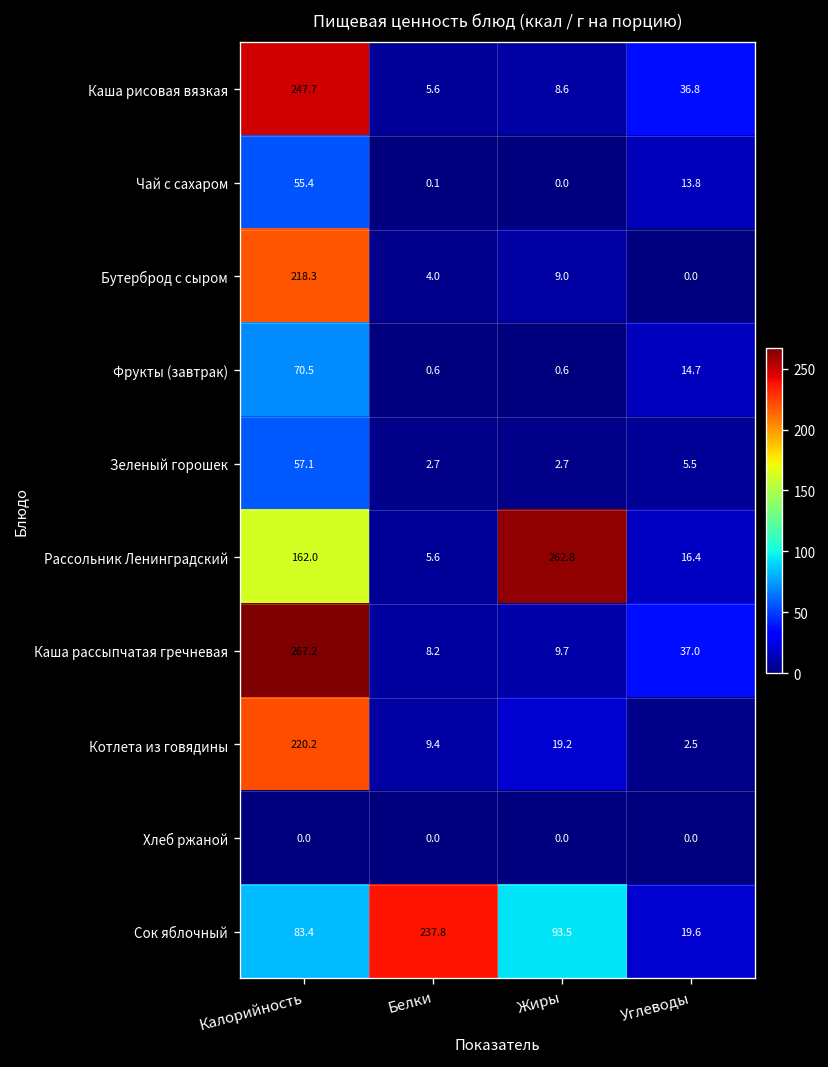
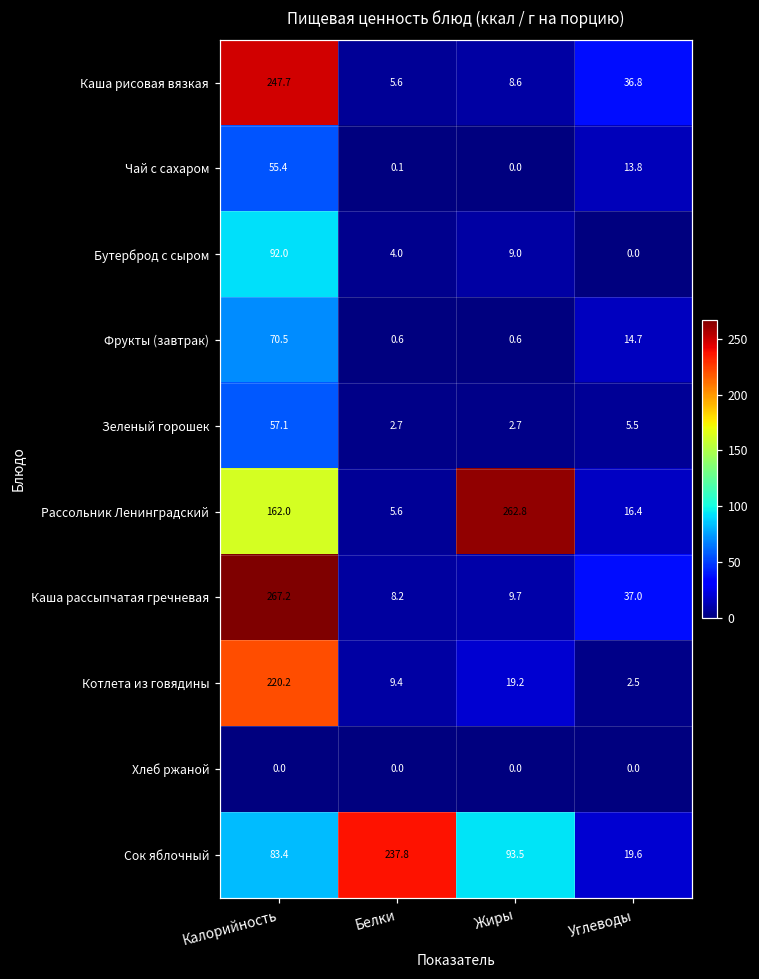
Бутерброд с сыром, Калорийность: 218.3 -> 92.0
